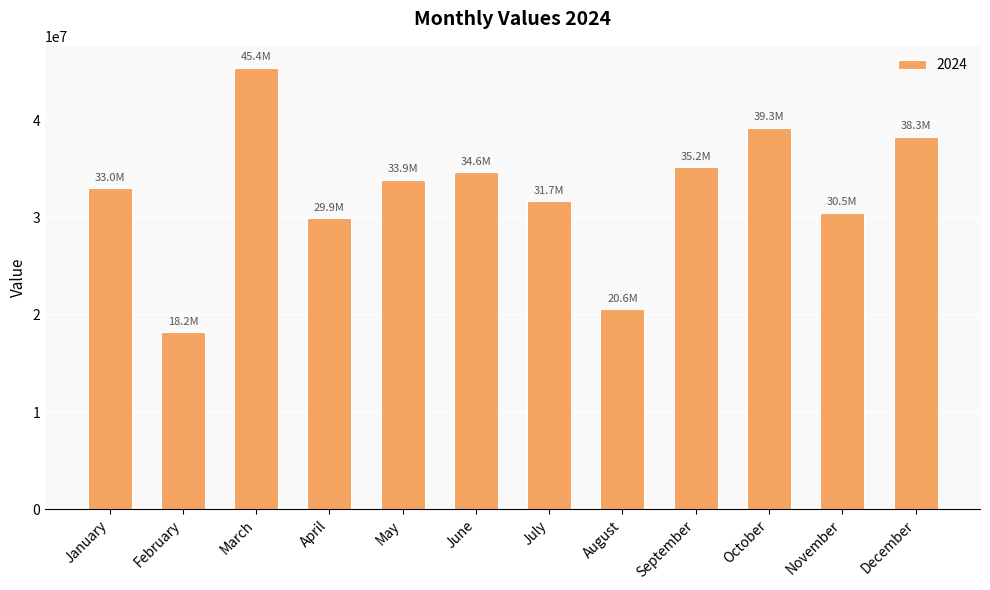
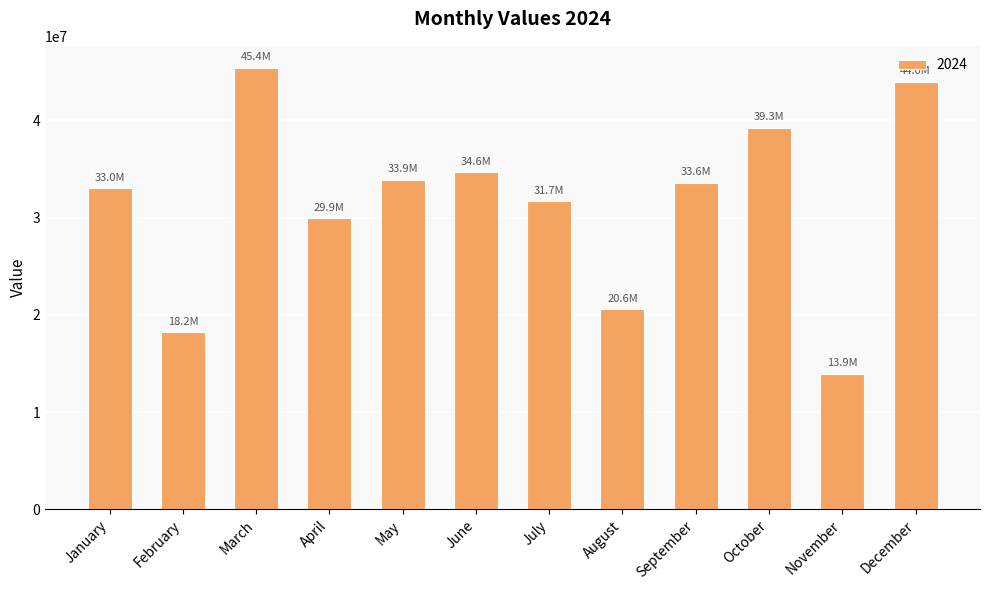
September: 35.2M -> 33.6M
November: 30.5M -> 13.9M
December: 38.3M -> 44.0M
